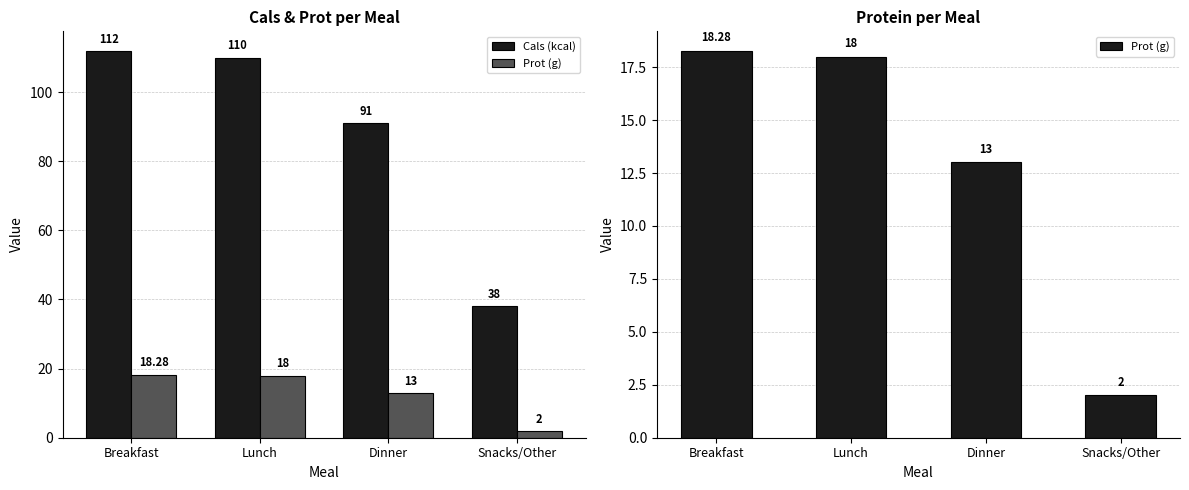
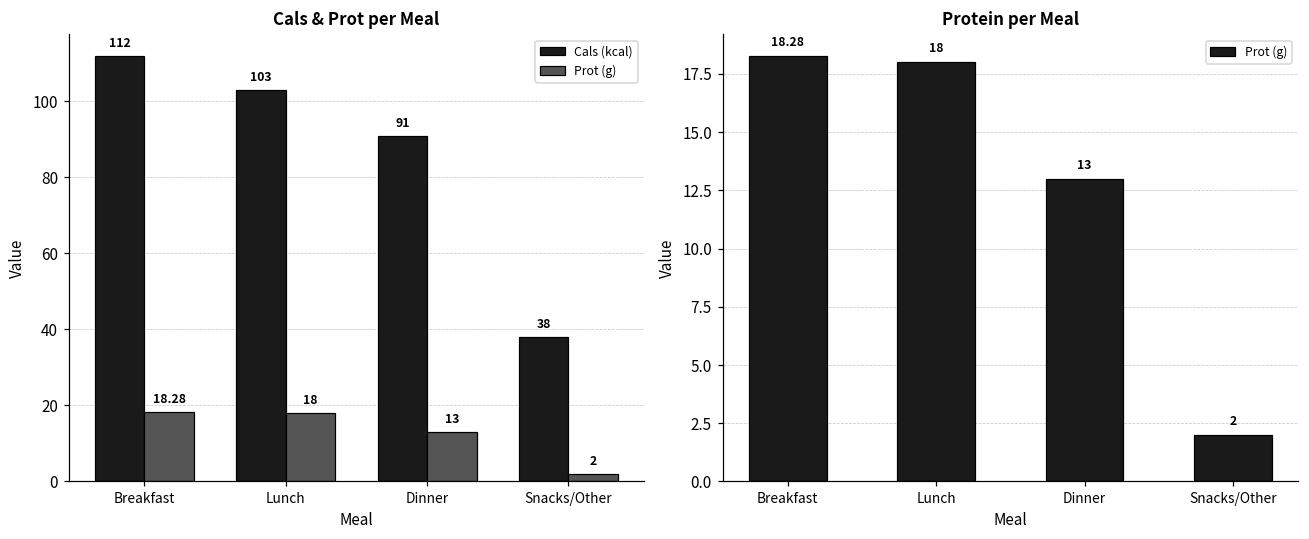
Cals & Prot per Meal, Cals (kcal), Lunch: 110 -> 103
